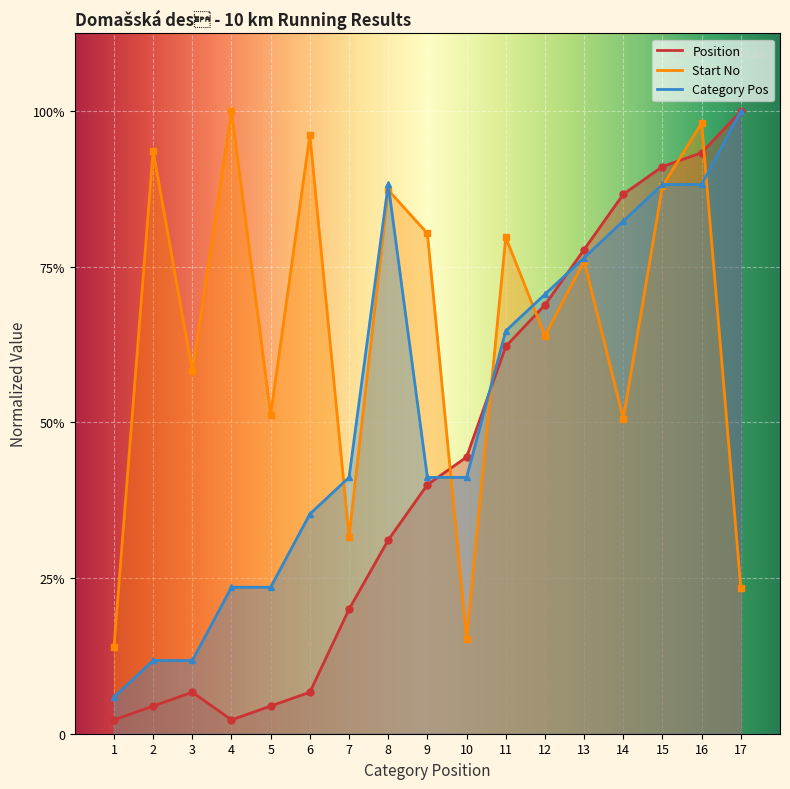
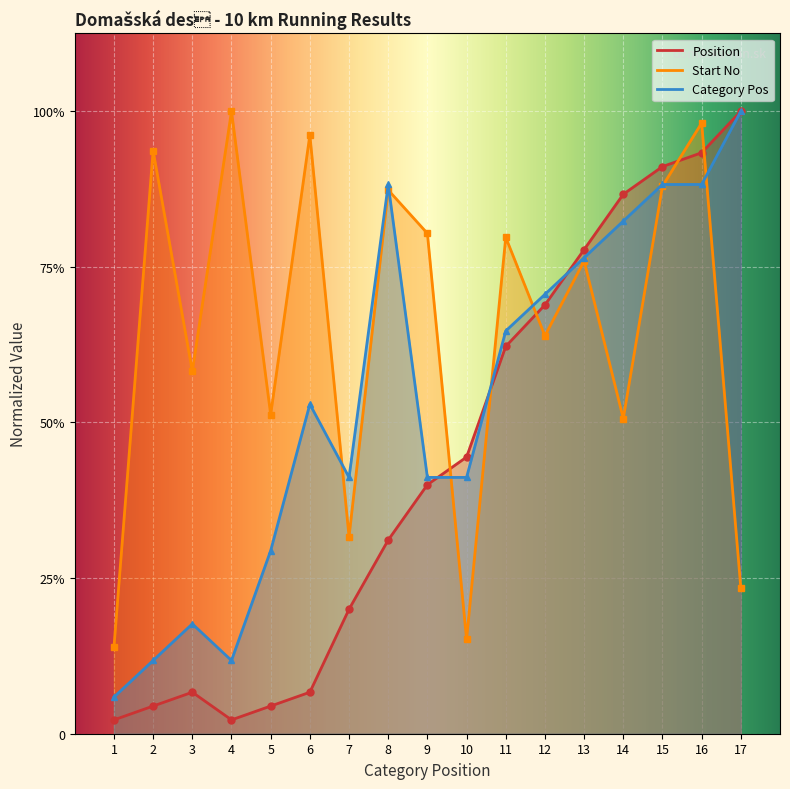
Category Pos, 3: 12% -> 18%
Category Pos, 4: 24% -> 12%
Category Pos, 5: 24% -> 29%
Category Pos, 6: 35% -> 53%
